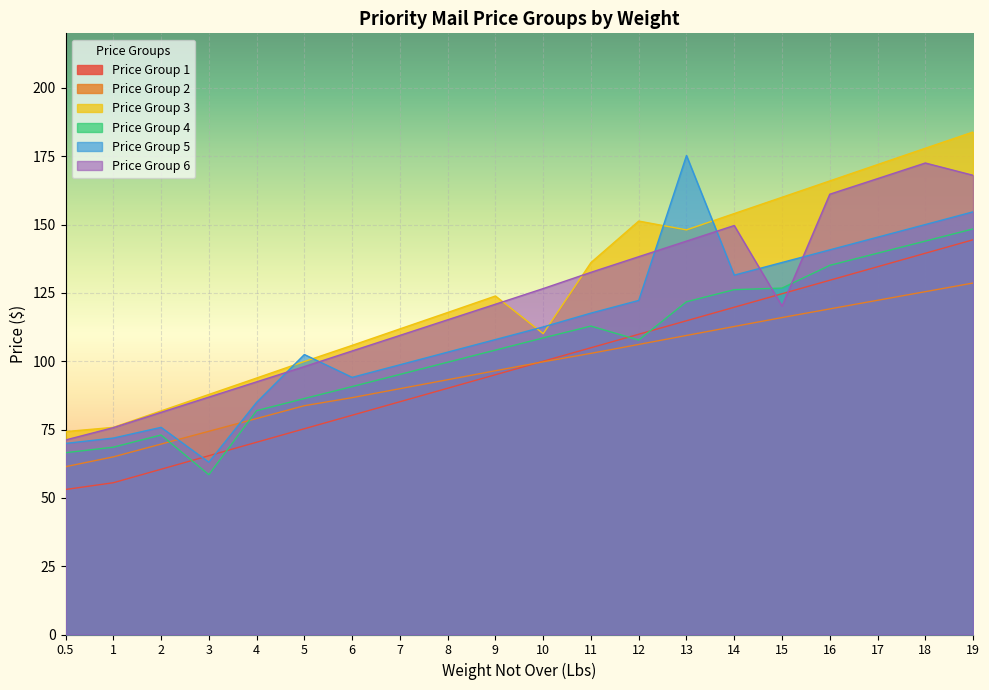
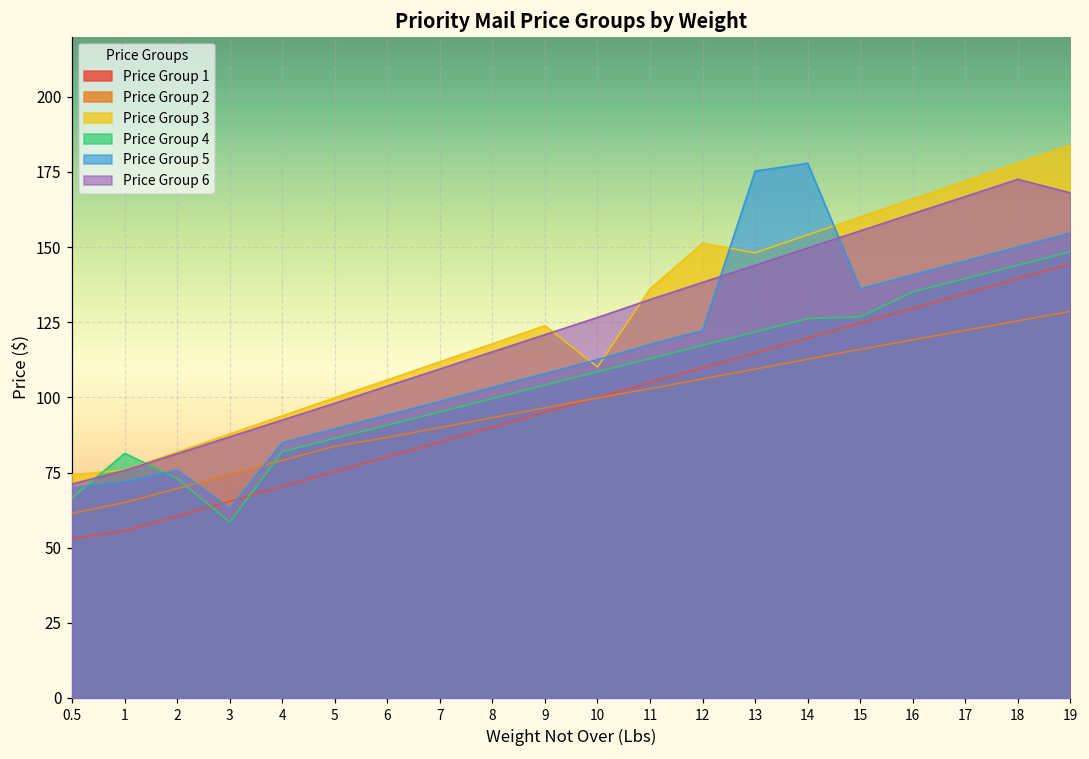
Price Group 4, 1: 69 -> 81
Price Group 5, 5: 102 -> 90
Price Group 4, 12: 108 -> 117
Price Group 5, 14: 132 -> 178
Price Group 6, 15: 120 -> 155
